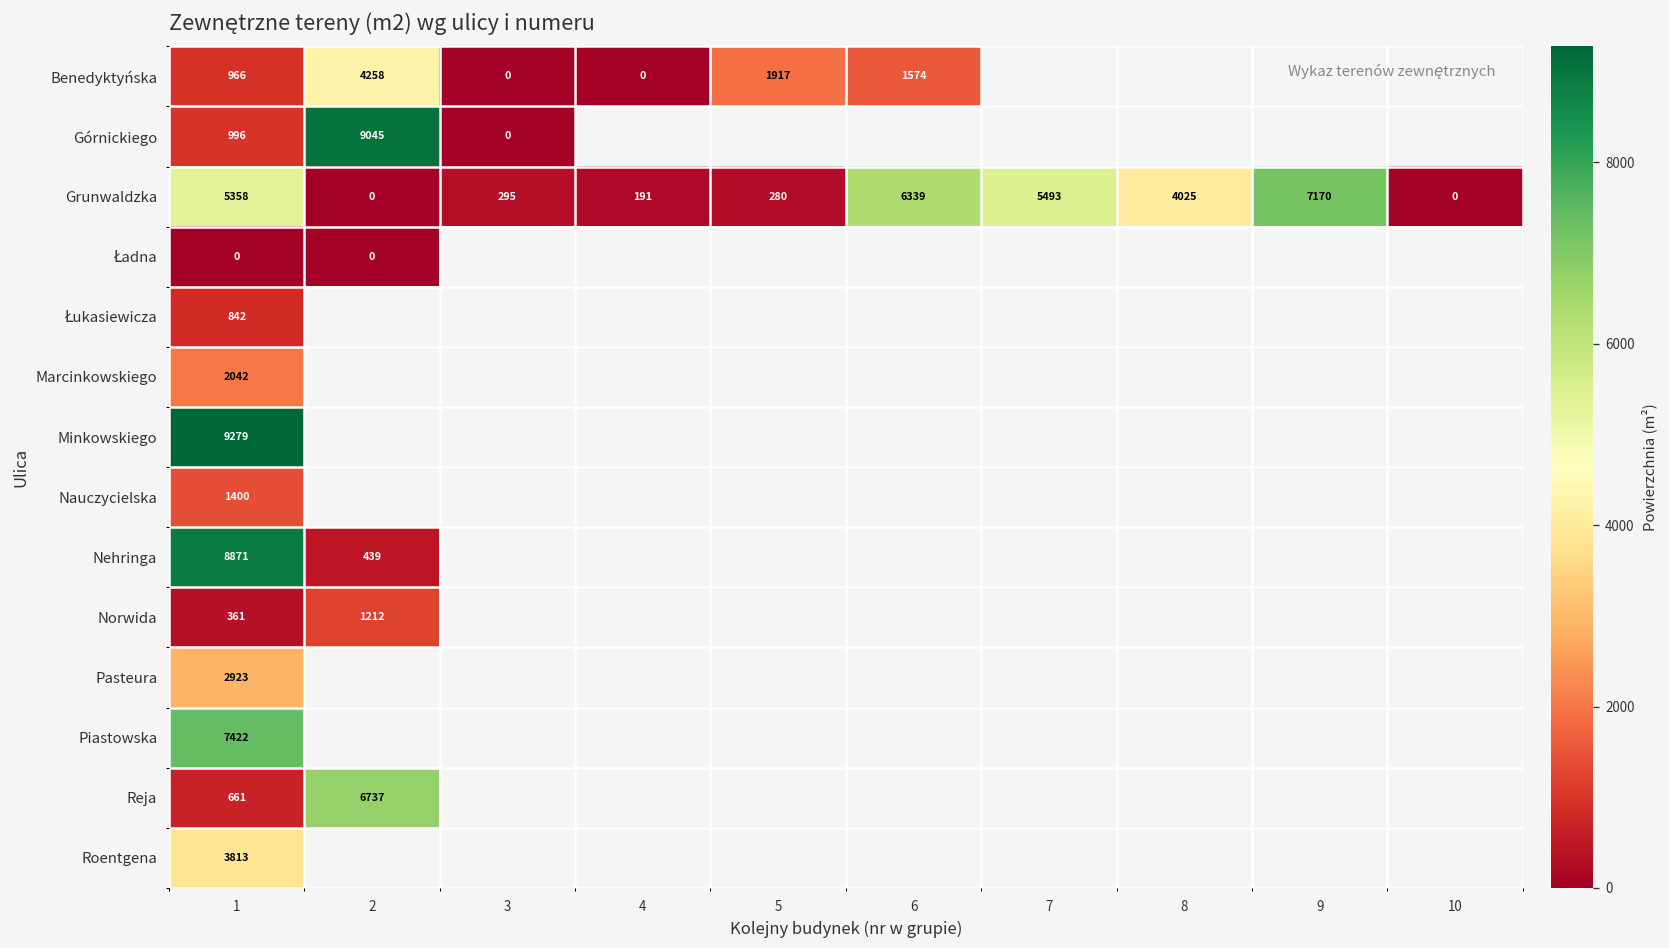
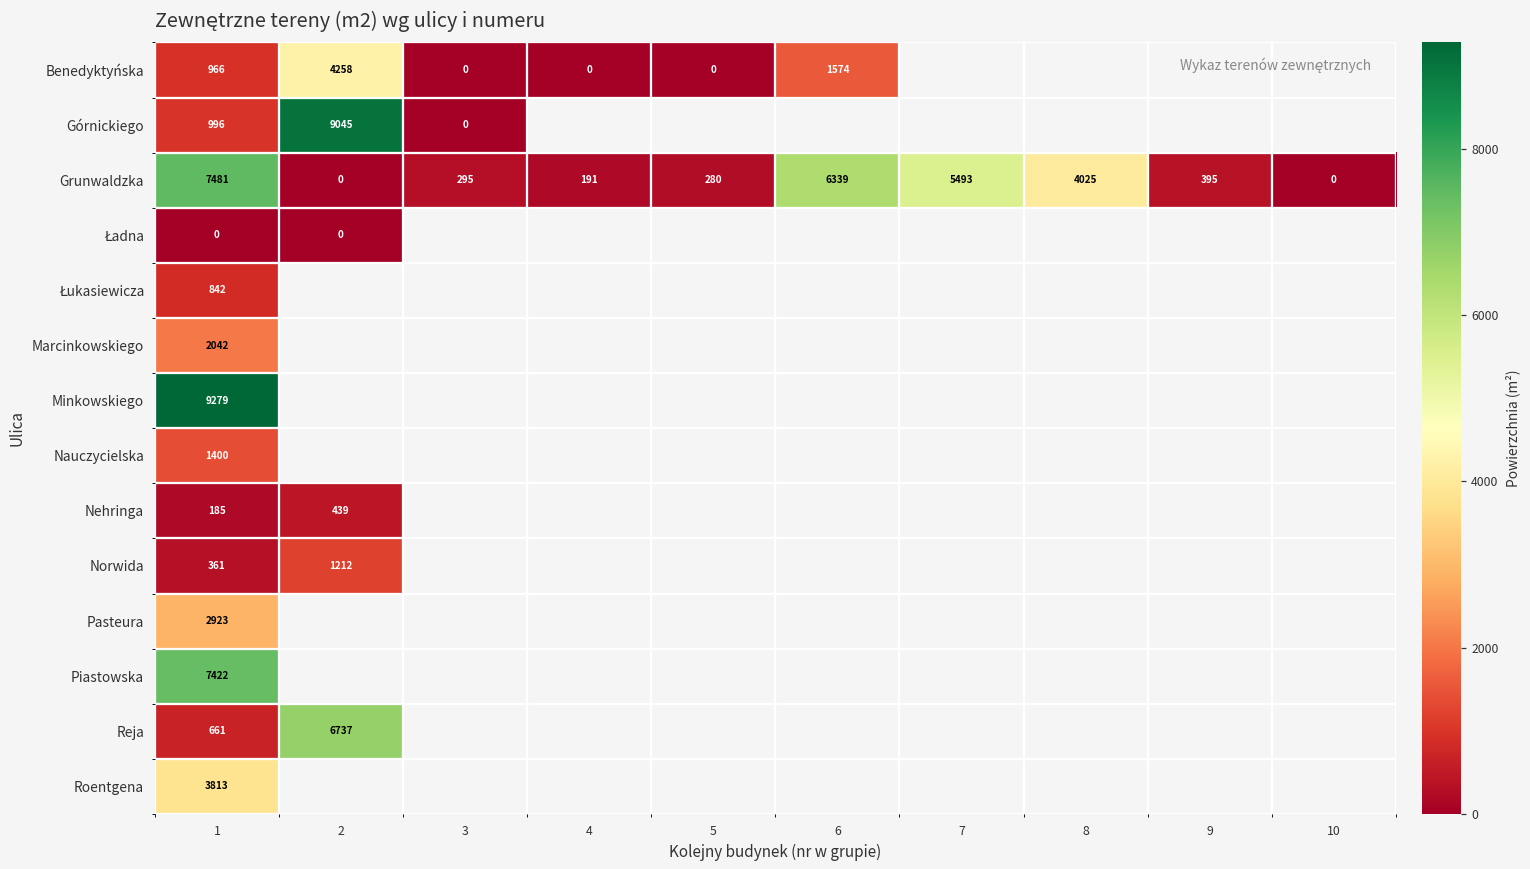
Benedyktyńska, 5: 1917 -> 0
Grunwaldzka, 1: 5358 -> 7481
Grunwaldzka, 9: 7170 -> 395
Nehringa, 1: 8871 -> 185
